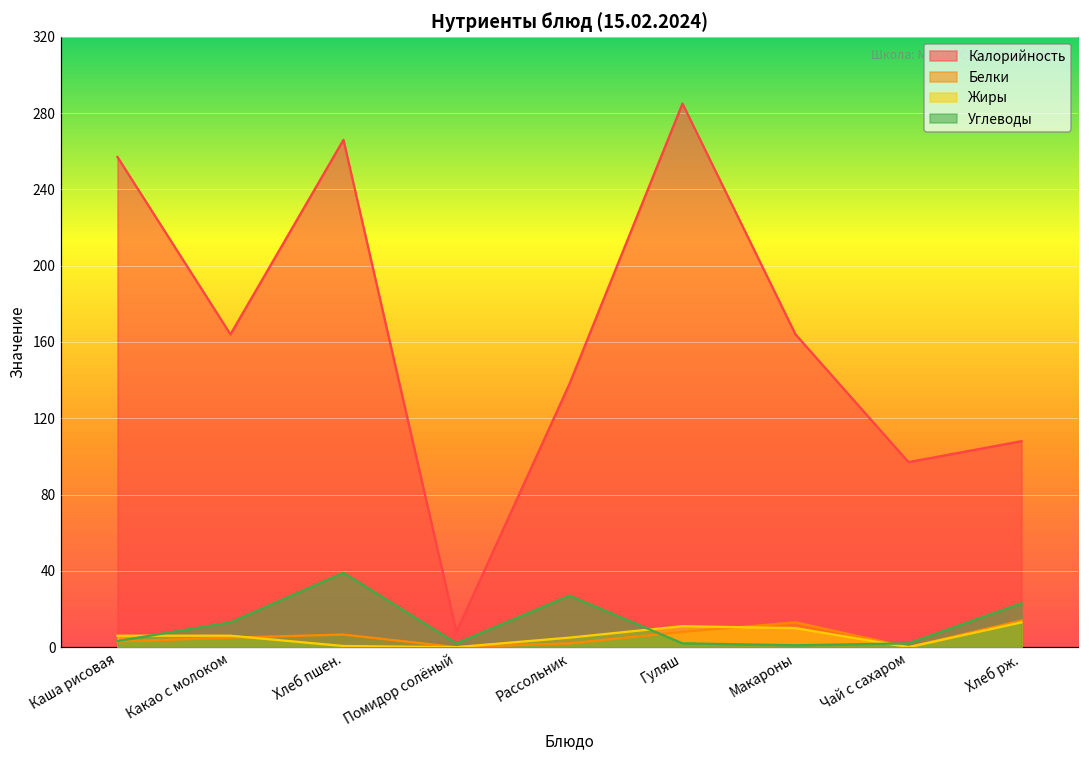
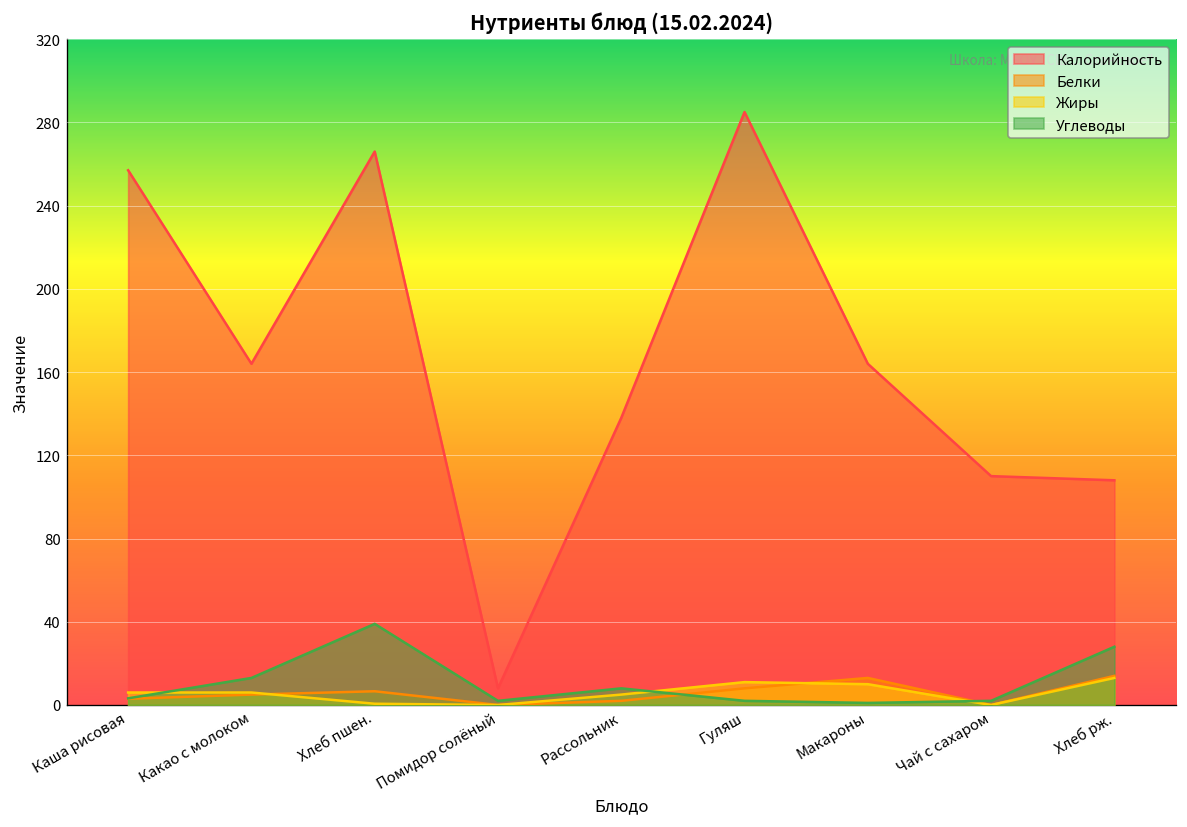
Углеводы, Рассольник: 27 -> 8
Калорийность, Чай с сахаром: 97 -> 110
Углеводы, Хлеб рж.: 23 -> 28
